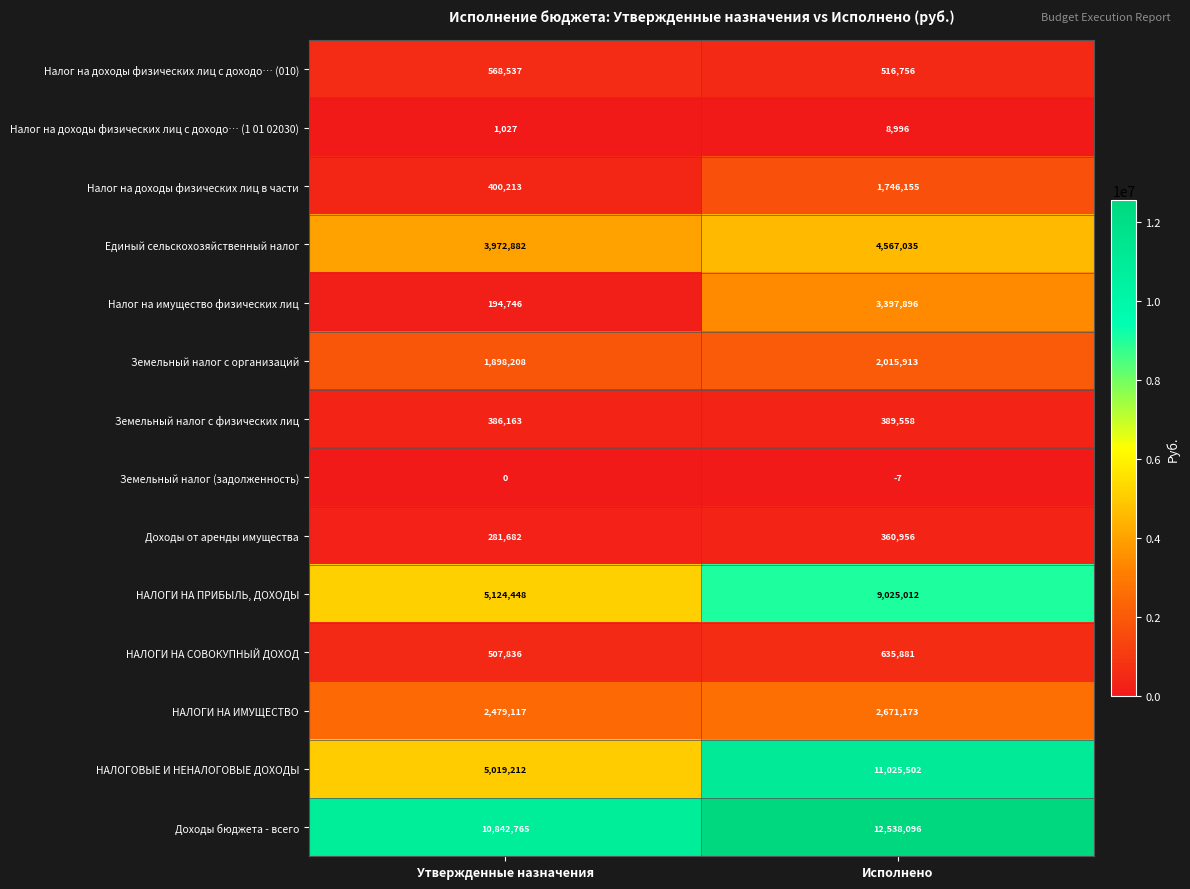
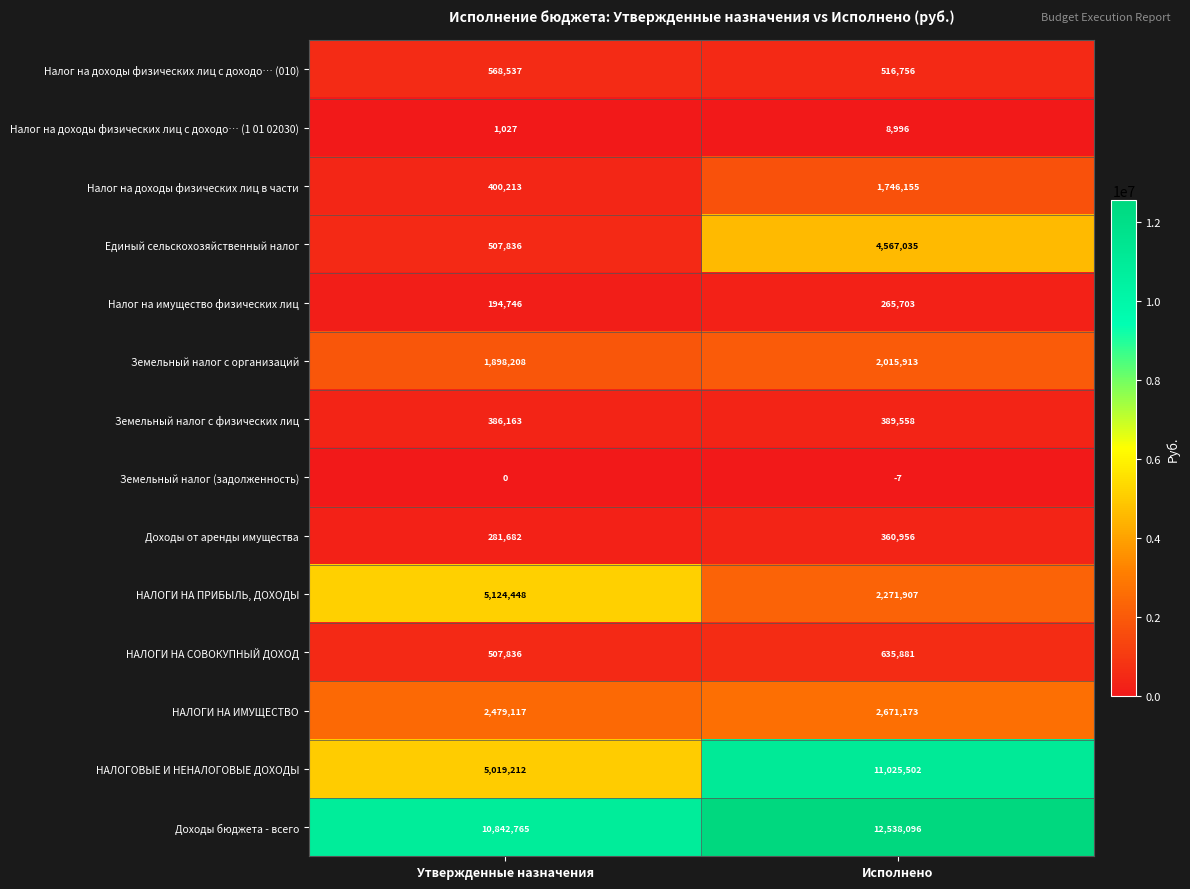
Единый сельскохозяйственный налог, Утвержденные назначения: 3,972,882 -> 507,836
Налог на имущество физических лиц, Исполнено: 3,397,896 -> 265,703
НАЛОГИ НА ПРИБЫЛЬ, ДОХОДЫ, Исполнено: 9,025,012 -> 2,271,907
